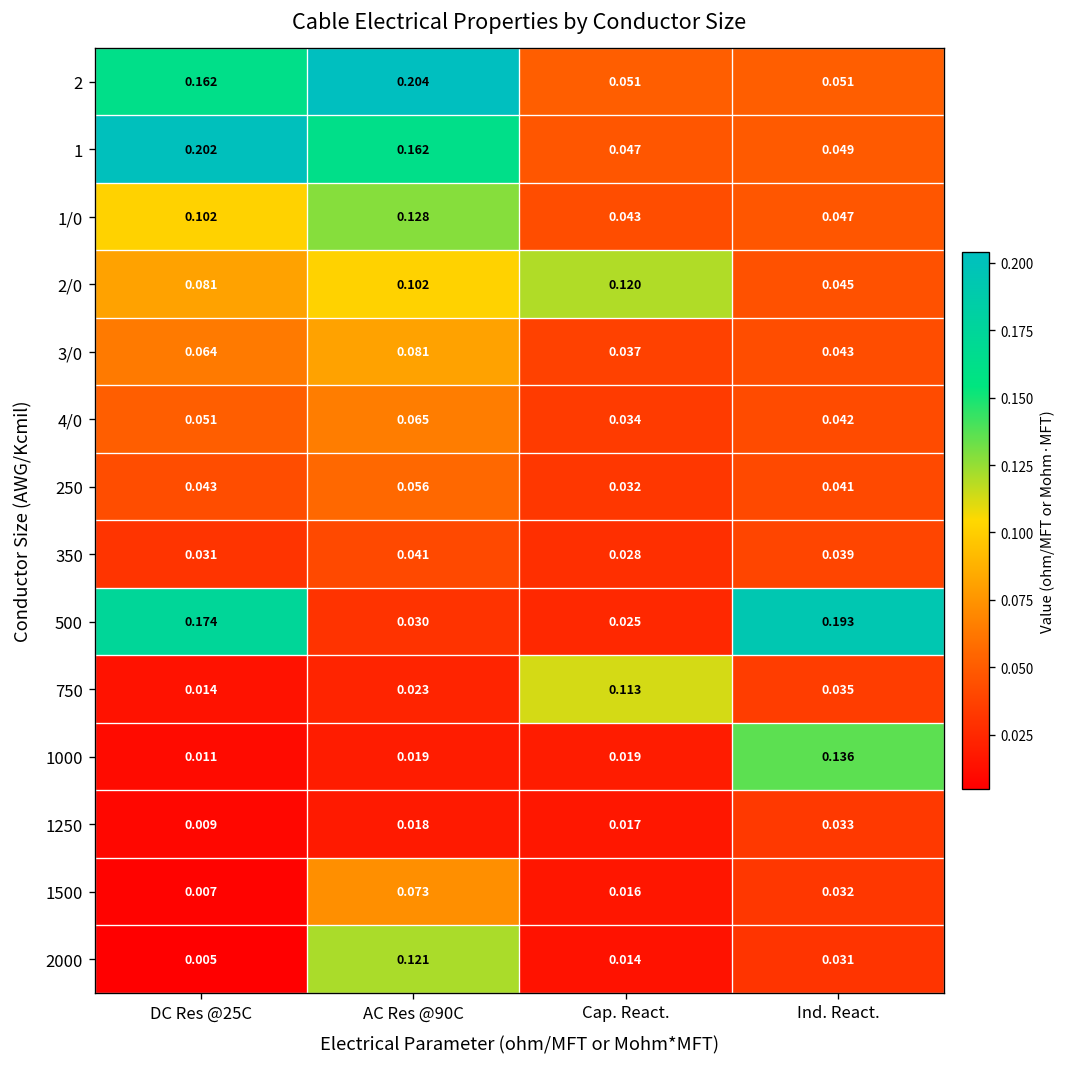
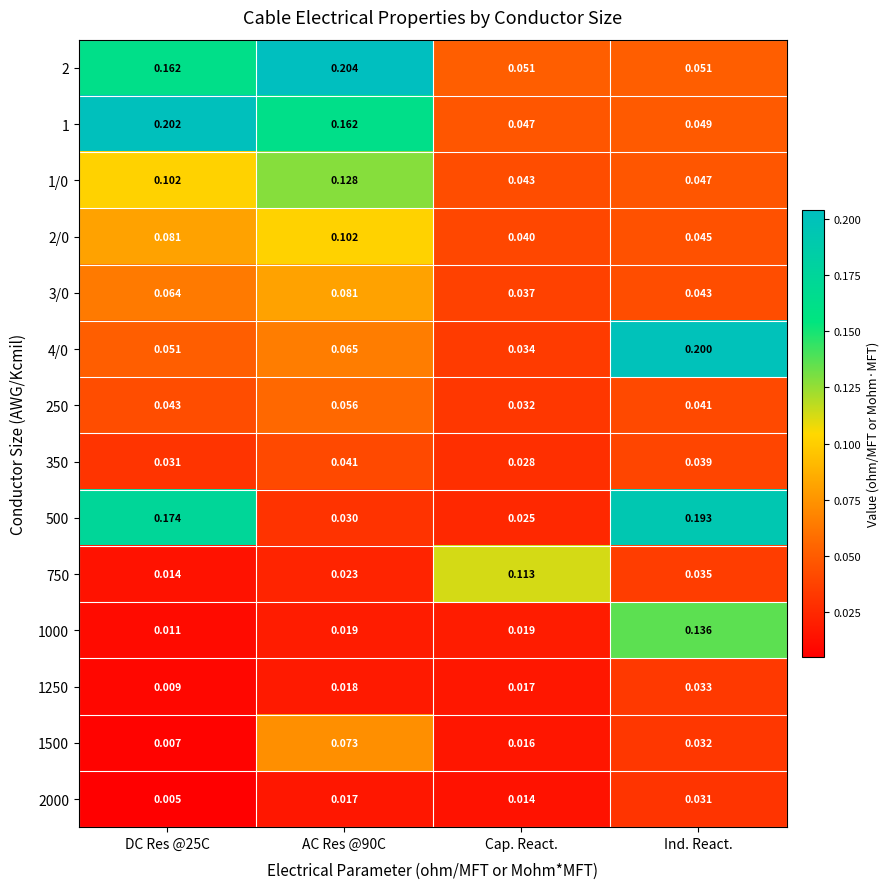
2/0, Cap. React.: 0.120 -> 0.040
4/0, Ind. React.: 0.042 -> 0.200
2000, AC Res @90C: 0.121 -> 0.017
